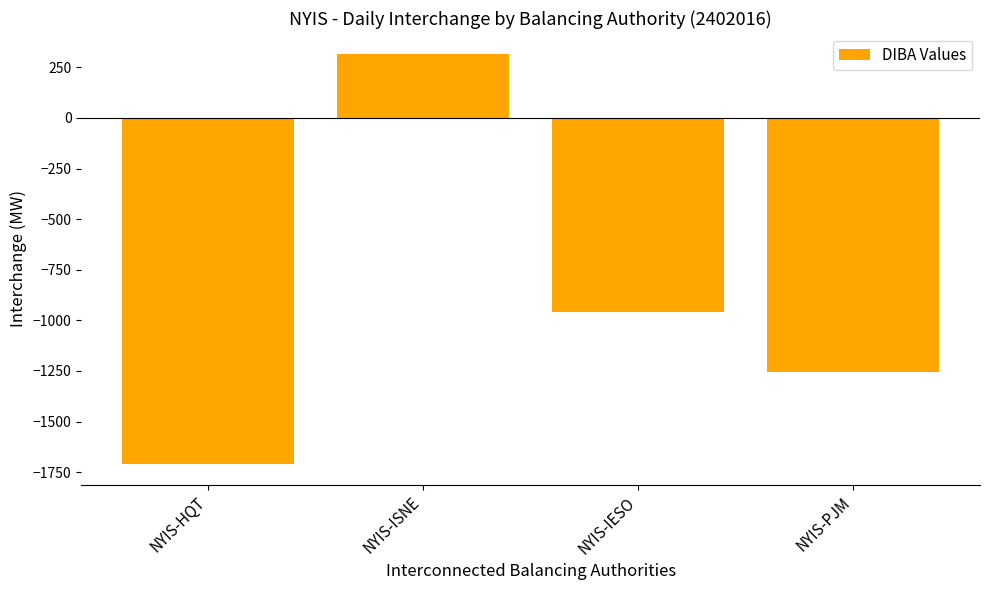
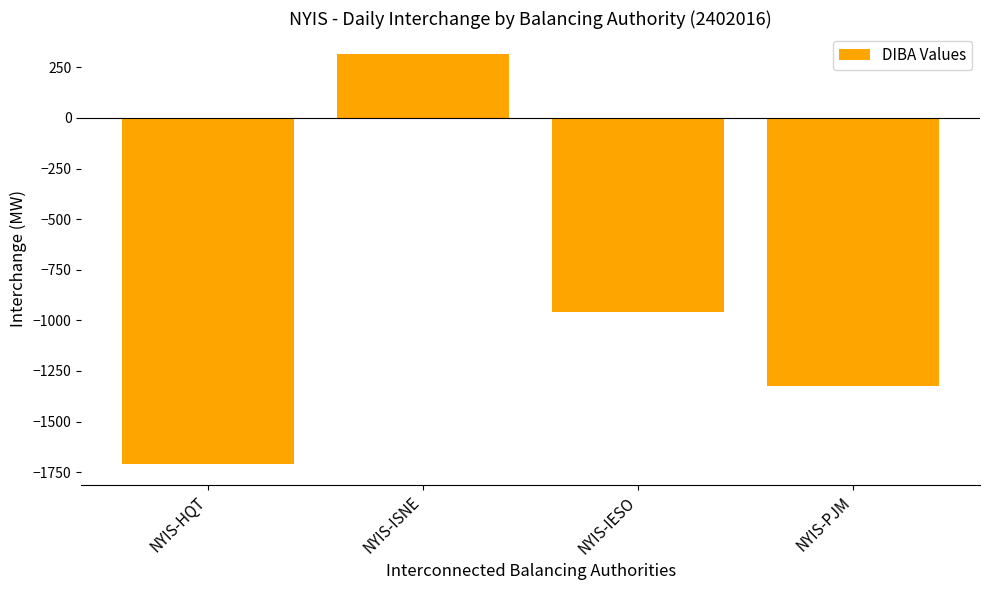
NYIS-PJM: -1250 -> -1330
